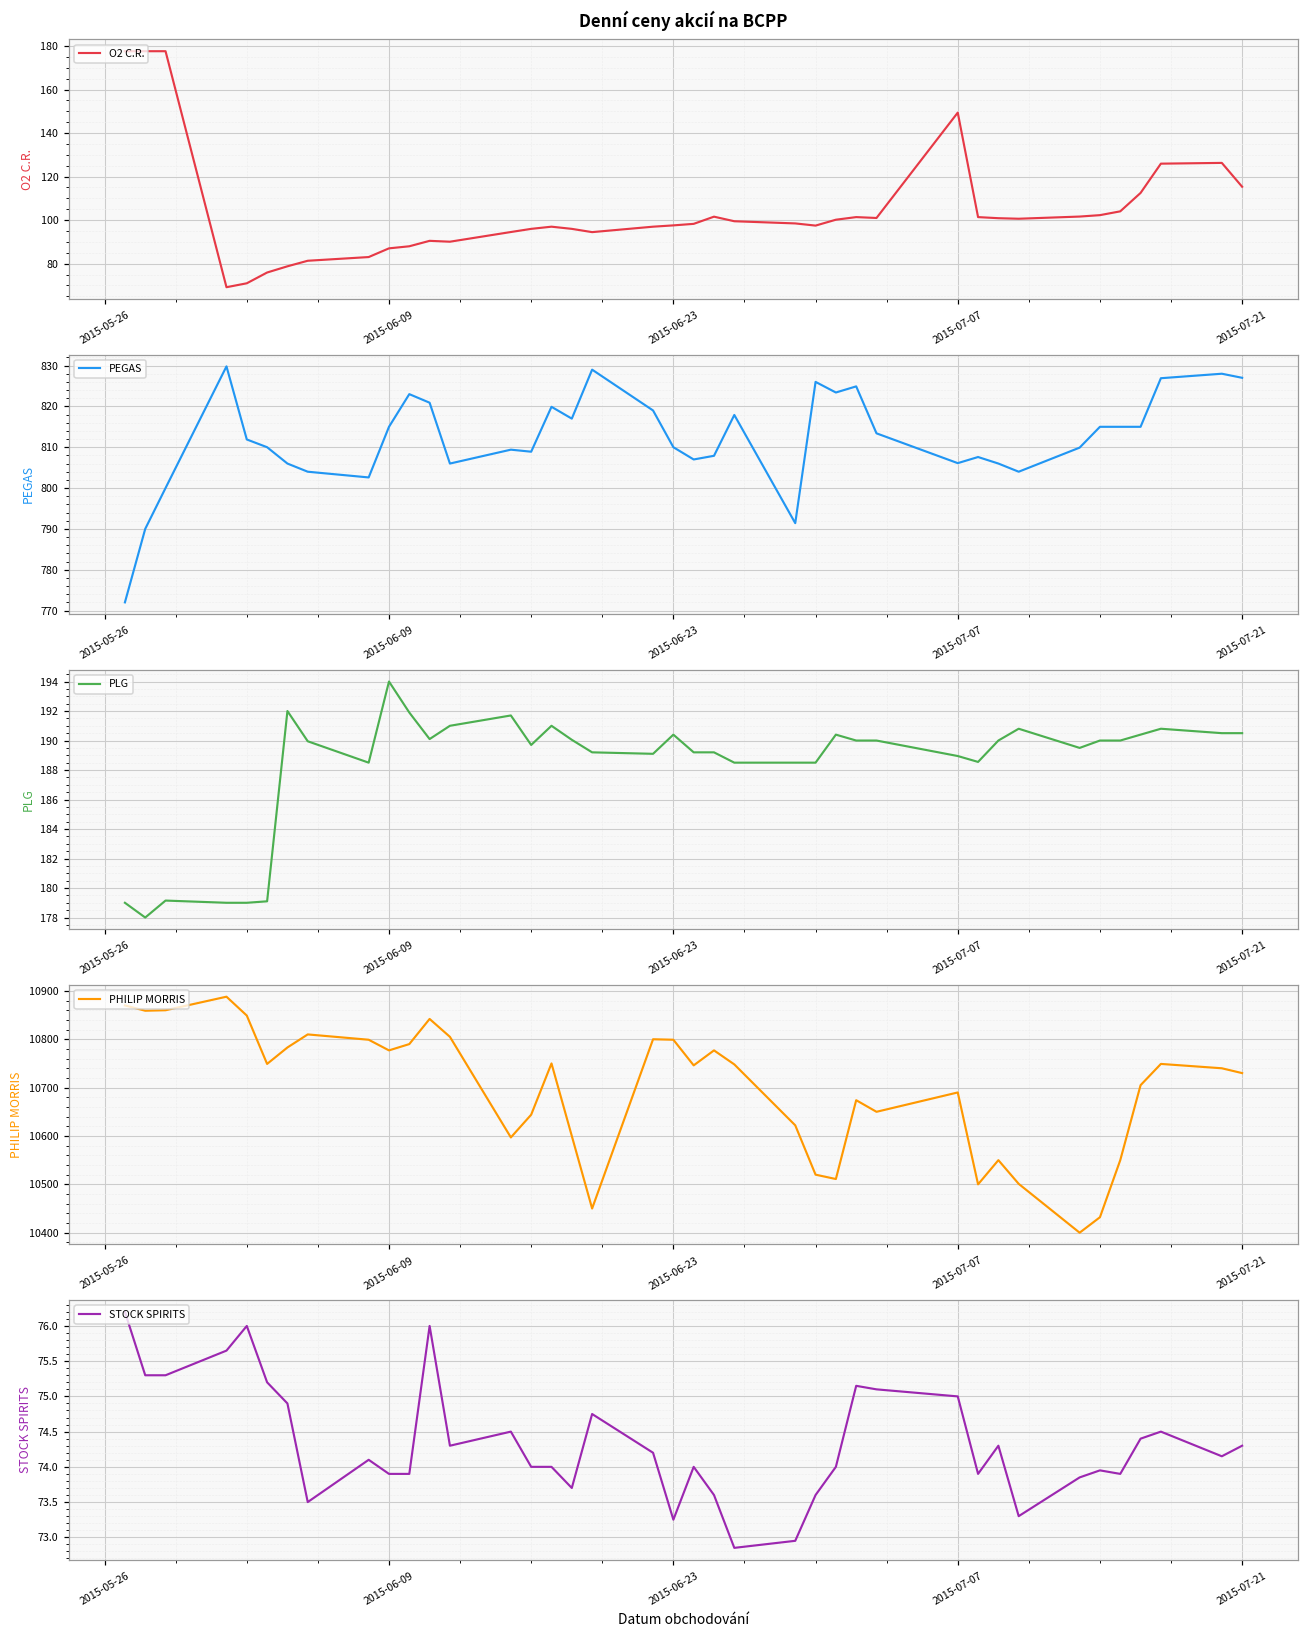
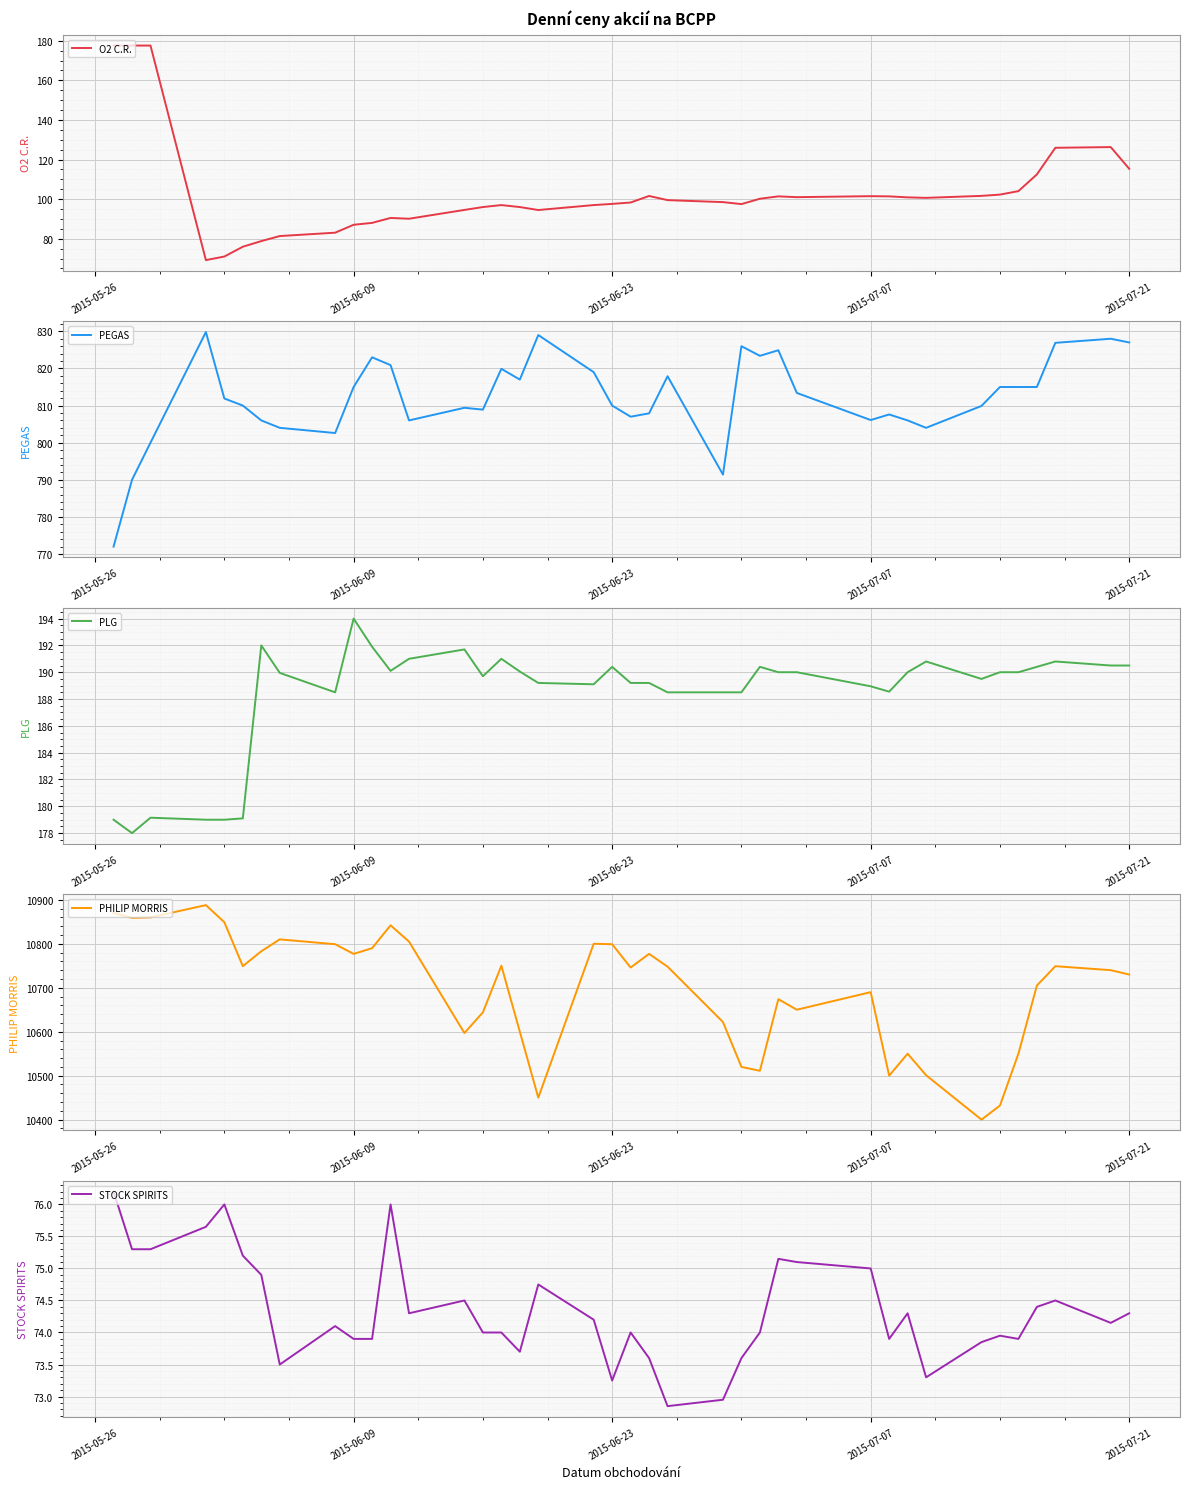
Denní ceny akcií na BCPP, 2015-07-07: 149 -> 102
